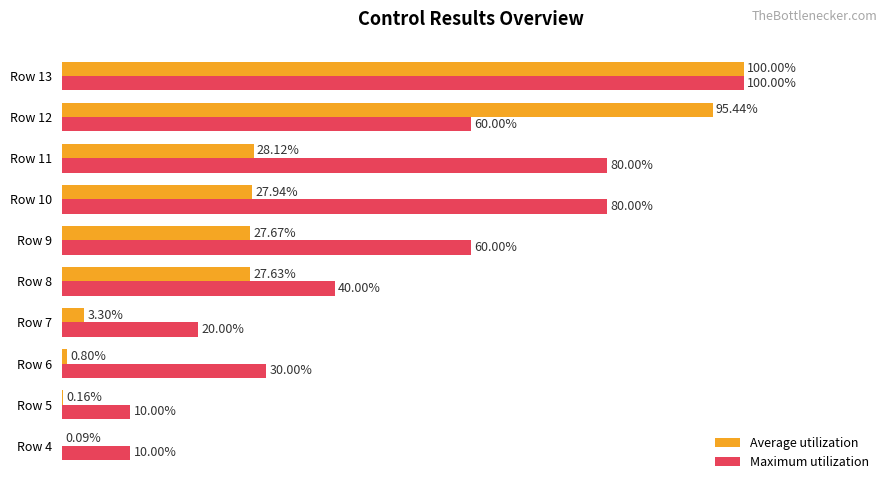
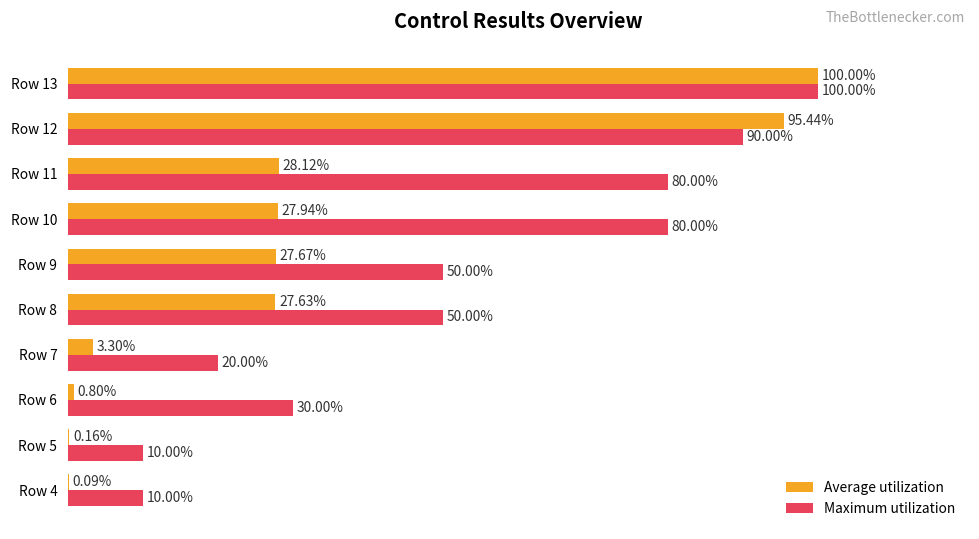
Maximum utilization, Row 12: 60.00% -> 90.00%
Maximum utilization, Row 9: 60.00% -> 50.00%
Maximum utilization, Row 8: 40.00% -> 50.00%
